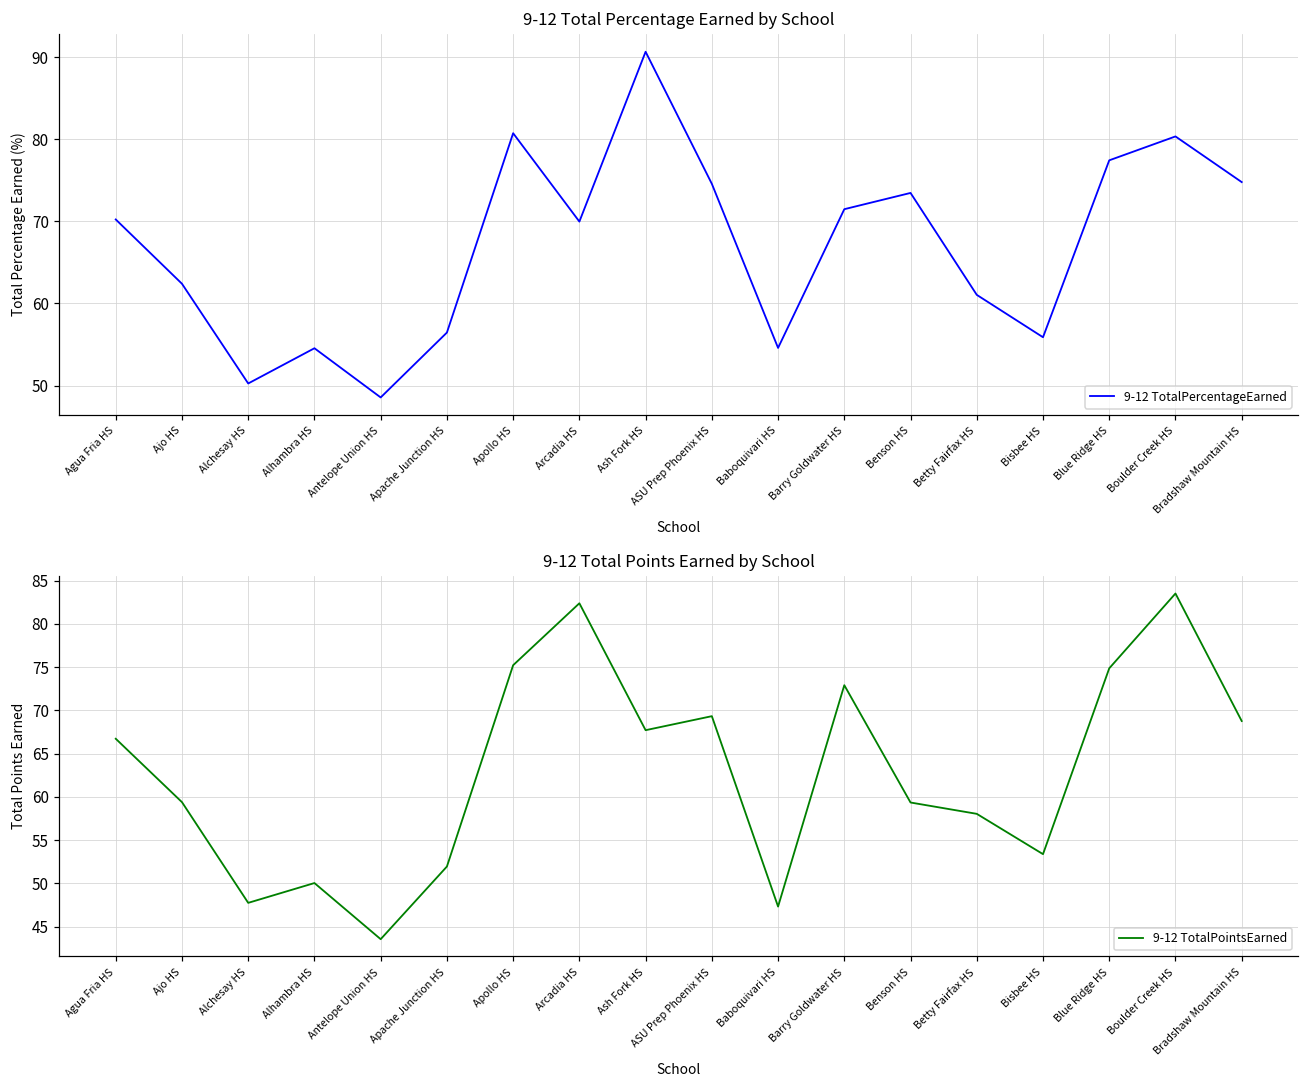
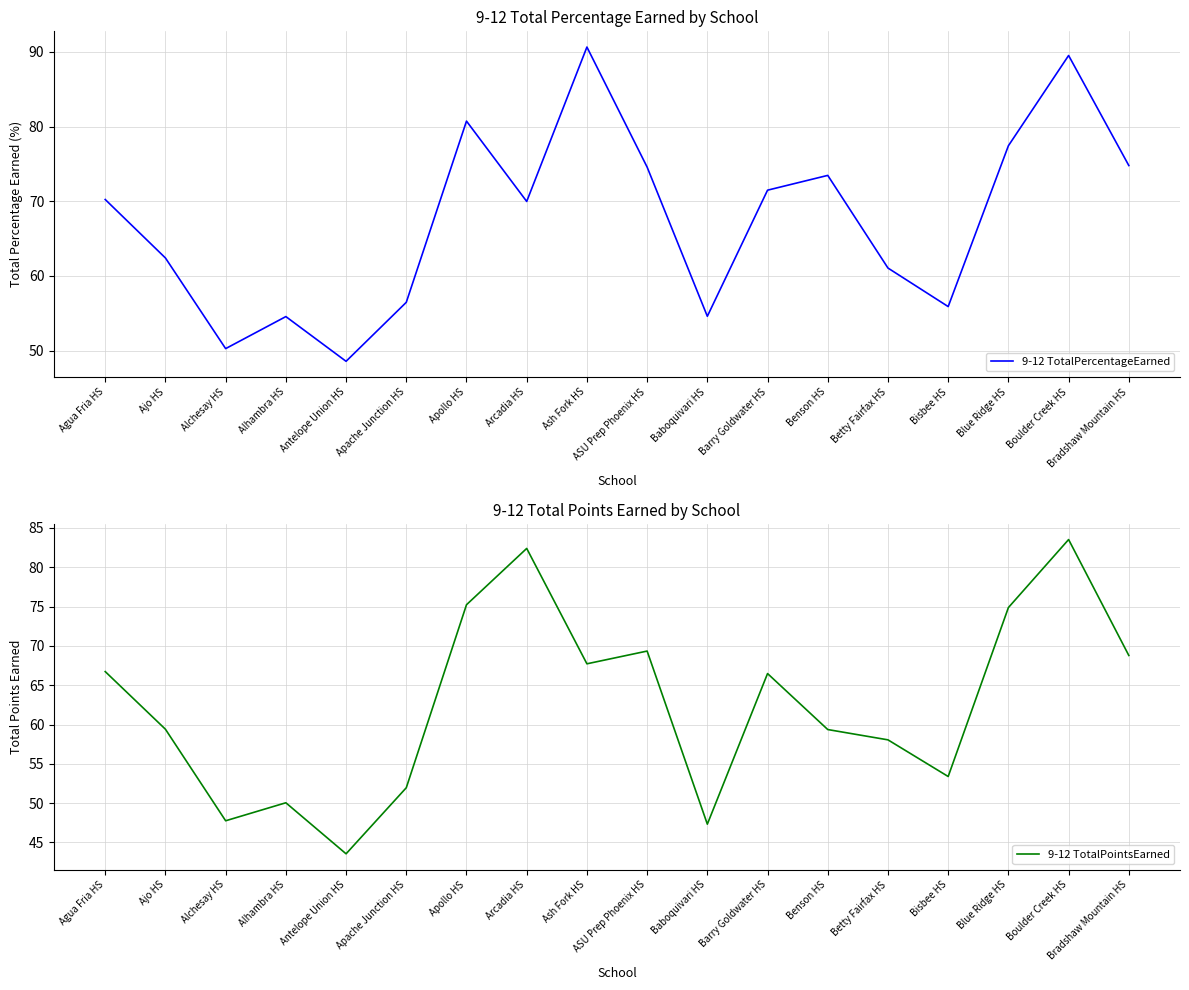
9-12 Total Percentage Earned by School, Boulder Creek HS: 80 -> 90
9-12 Total Points Earned by School, Barry Goldwater HS: 73 -> 66
